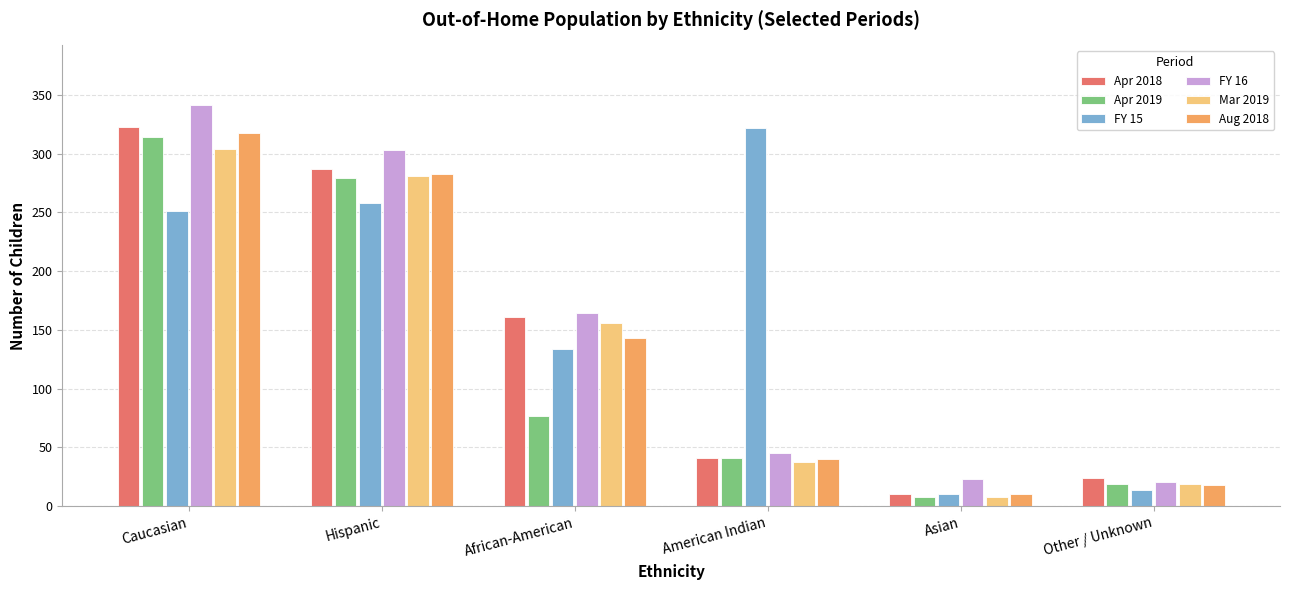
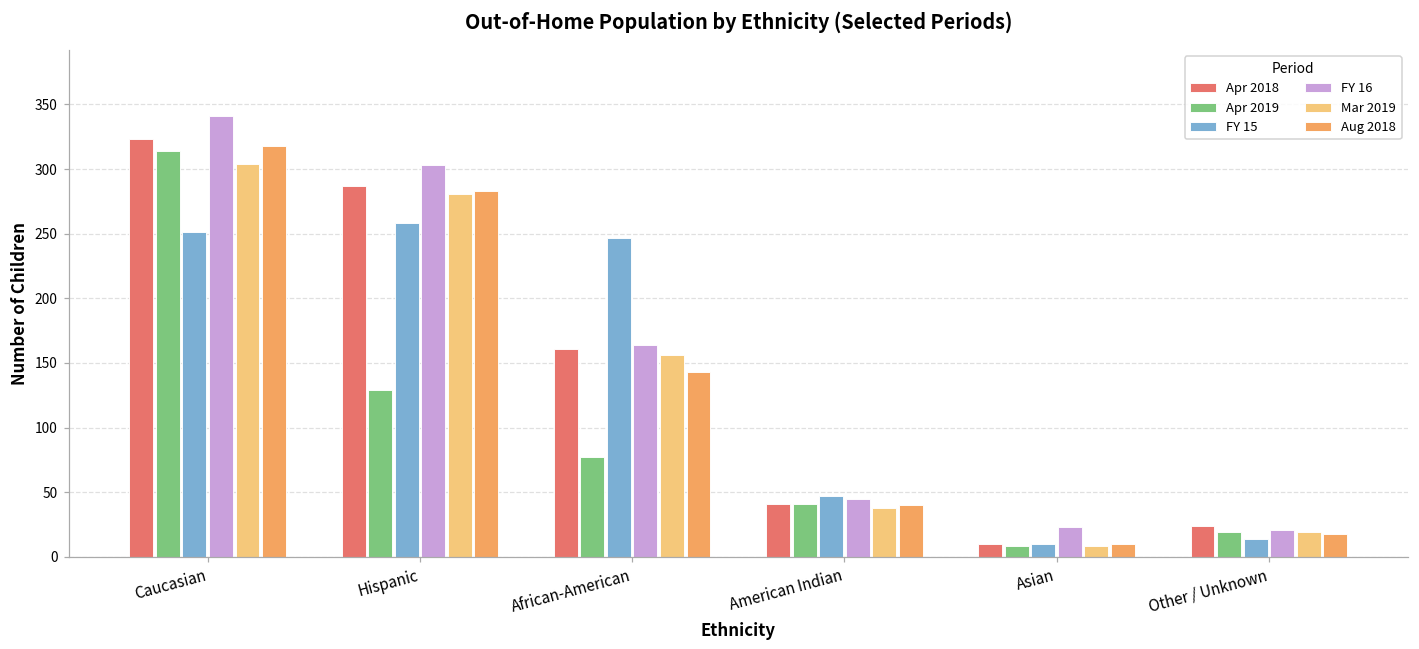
Apr 2019, Hispanic: 279 -> 129
FY 15, African-American: 134 -> 247
FY 15, American Indian: 322 -> 47
